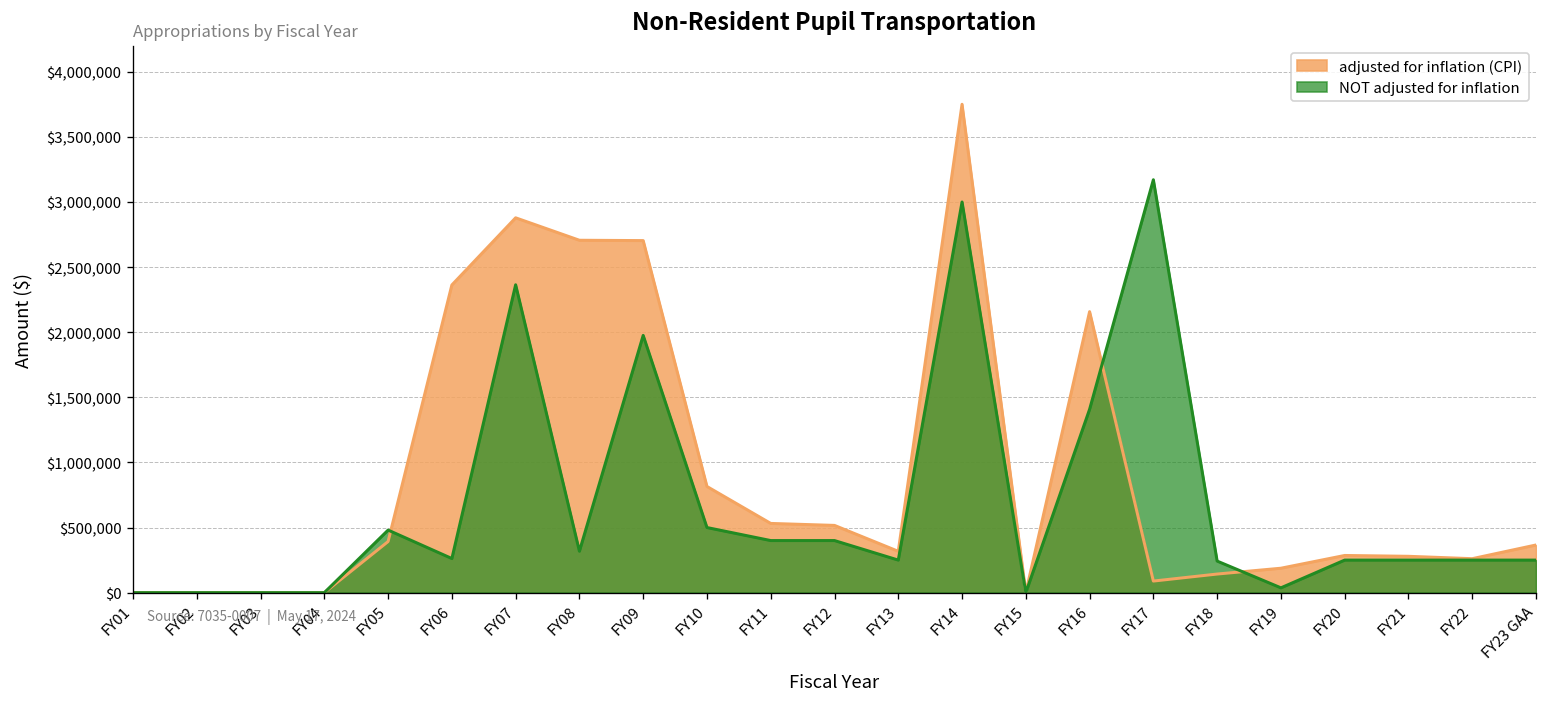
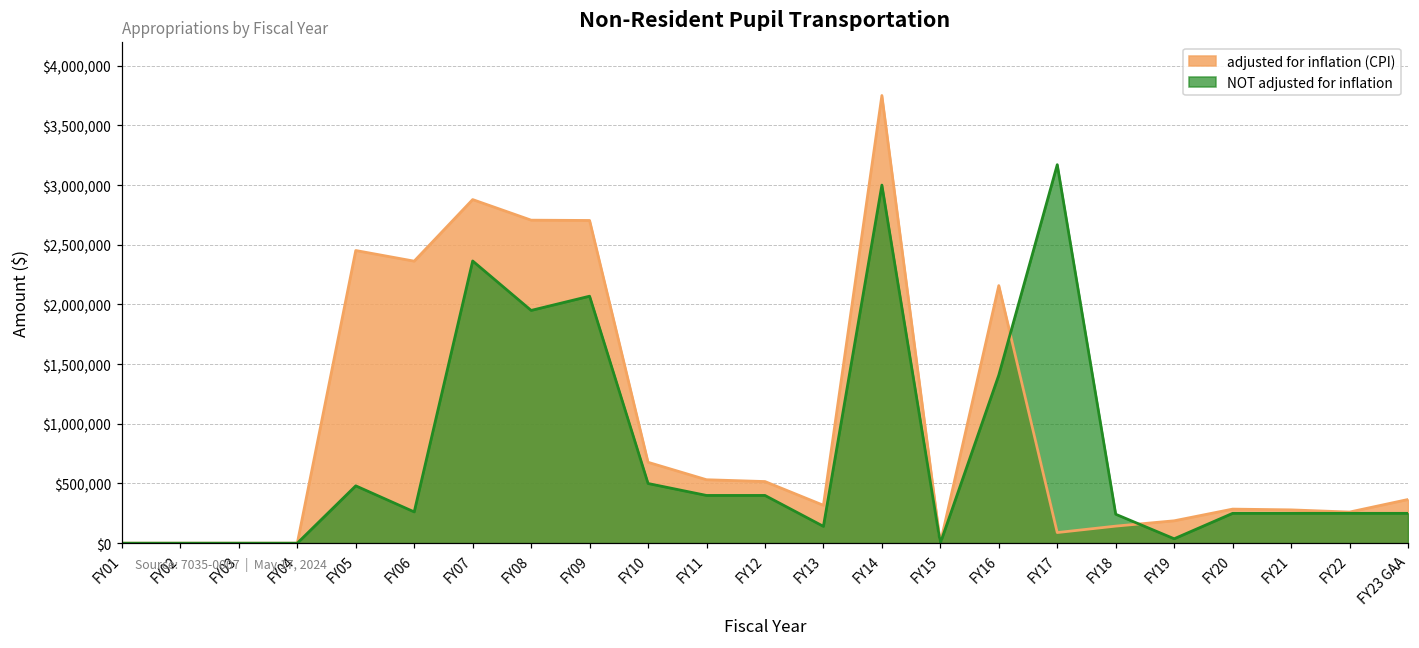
adjusted for inflation (CPI), FY05: $390,000 -> $2,450,000
NOT adjusted for inflation, FY08: $320,000 -> $1,950,000
NOT adjusted for inflation, FY09: $1,980,000 -> $2,070,000
adjusted for inflation (CPI), FY10: $820,000 -> $680,000
NOT adjusted for inflation, FY13: $250,000 -> $140,000
